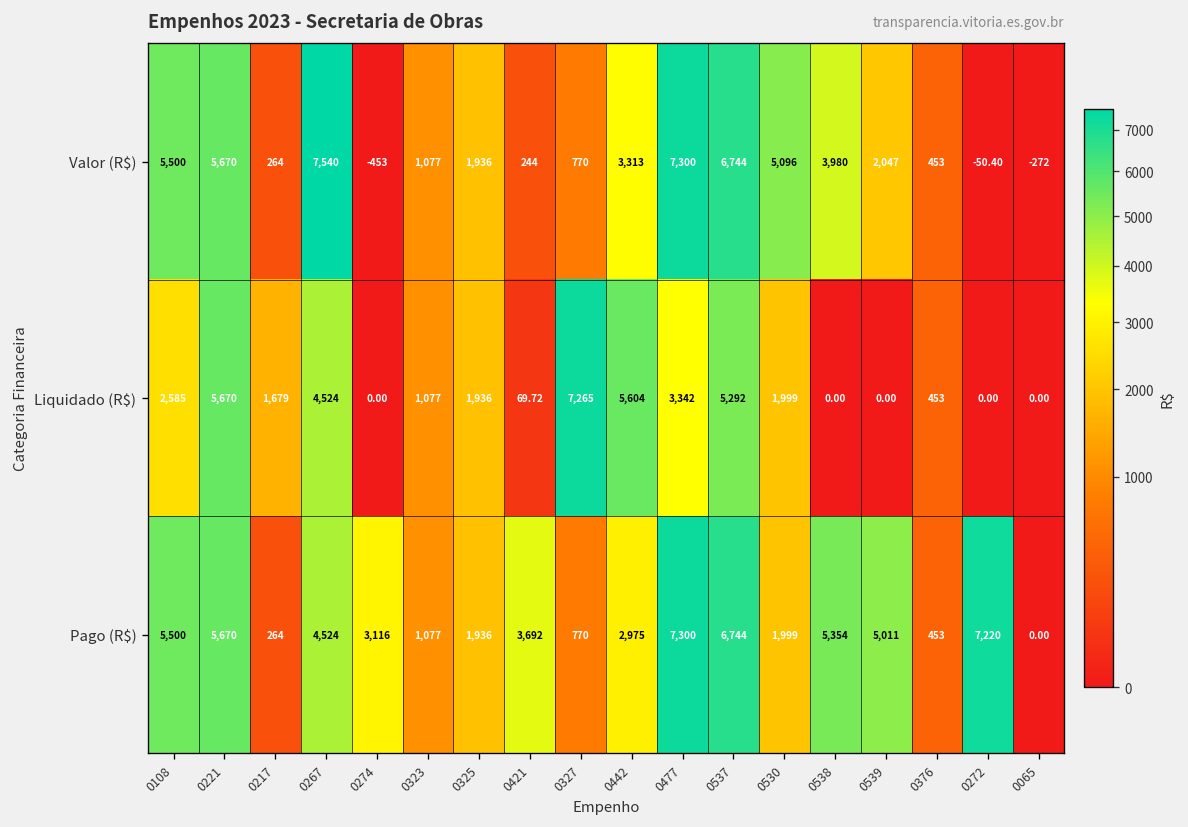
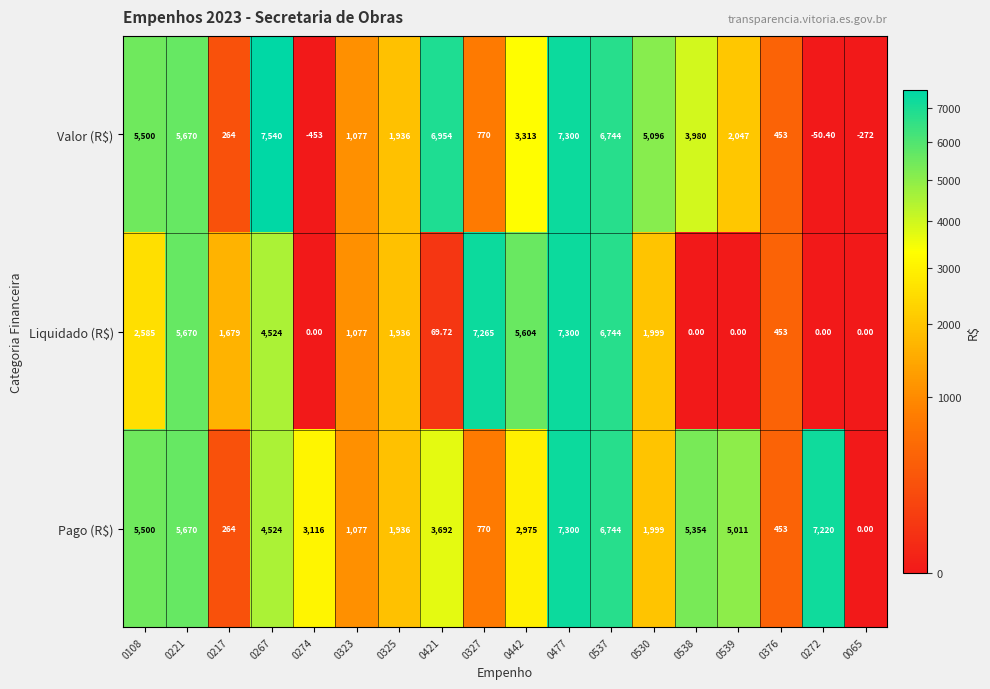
Valor (R$), 0421: 244 -> 6,954
Liquidado (R$), 0477: 3,342 -> 7,300
Liquidado (R$), 0537: 5,292 -> 6,744
